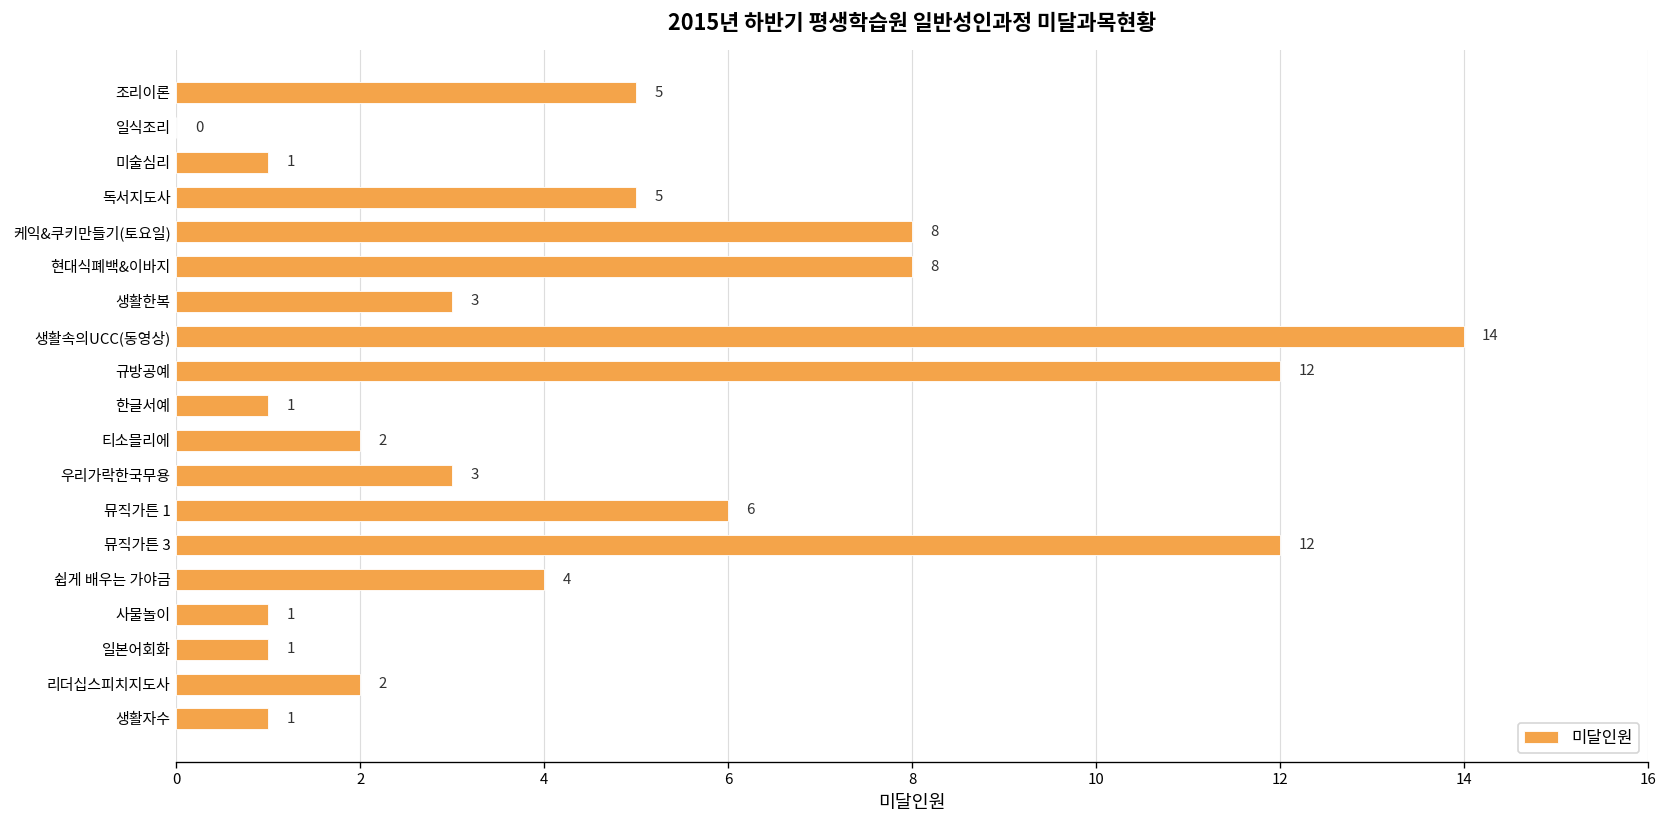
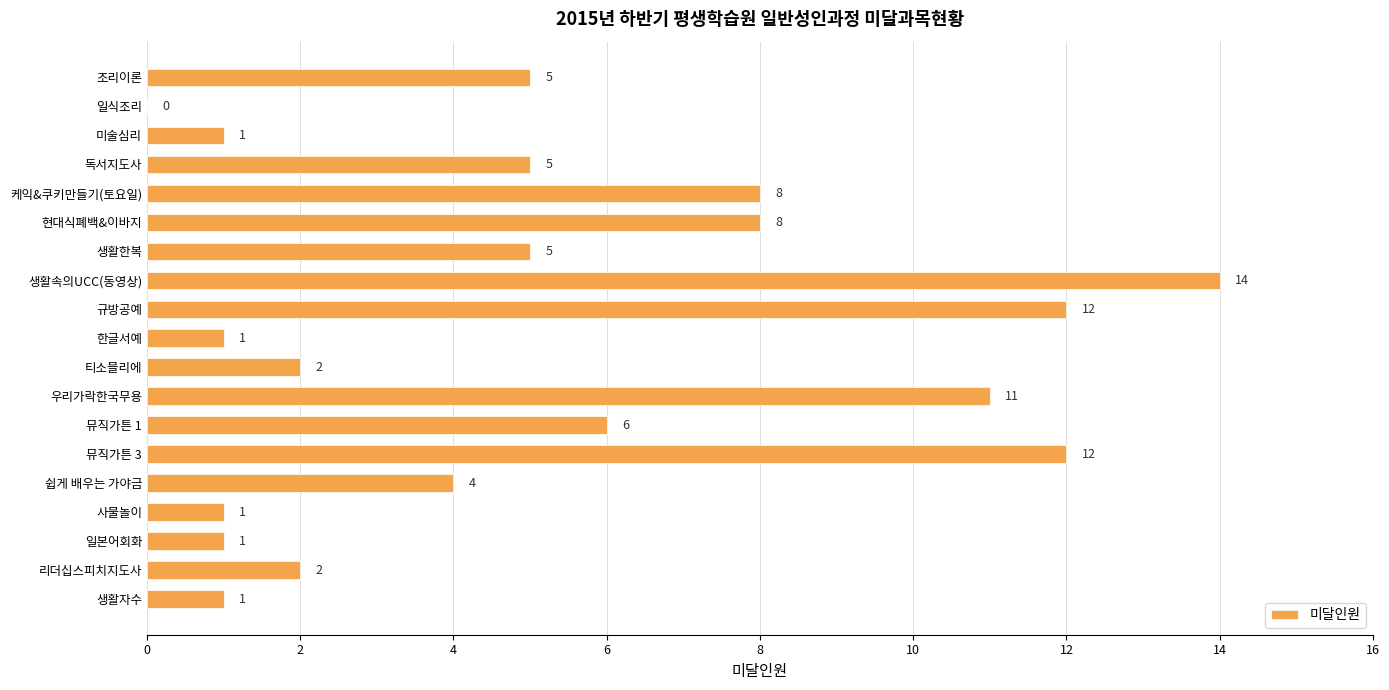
생활한복: 3 -> 5
우리가락한국무용: 3 -> 11
